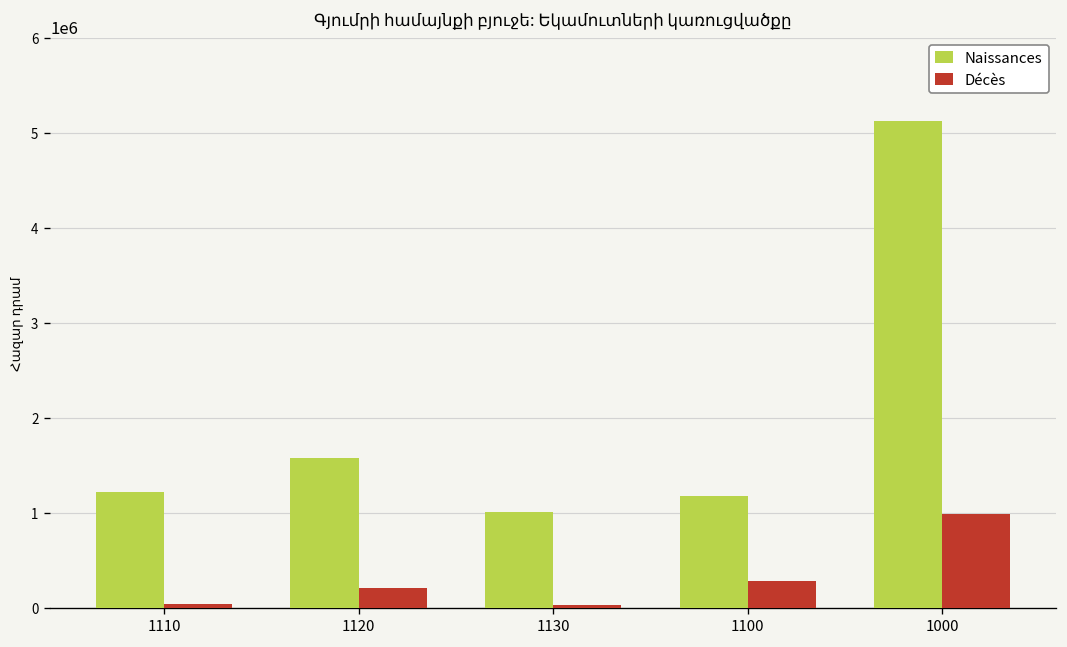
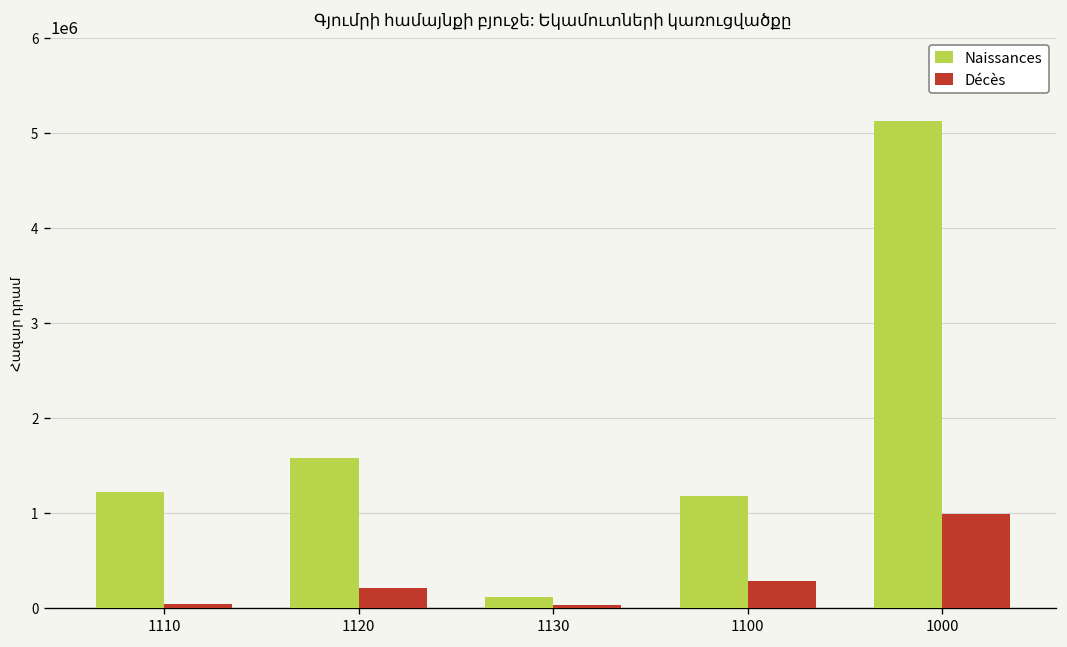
Naissances, 1130: 1000000 -> 100000
